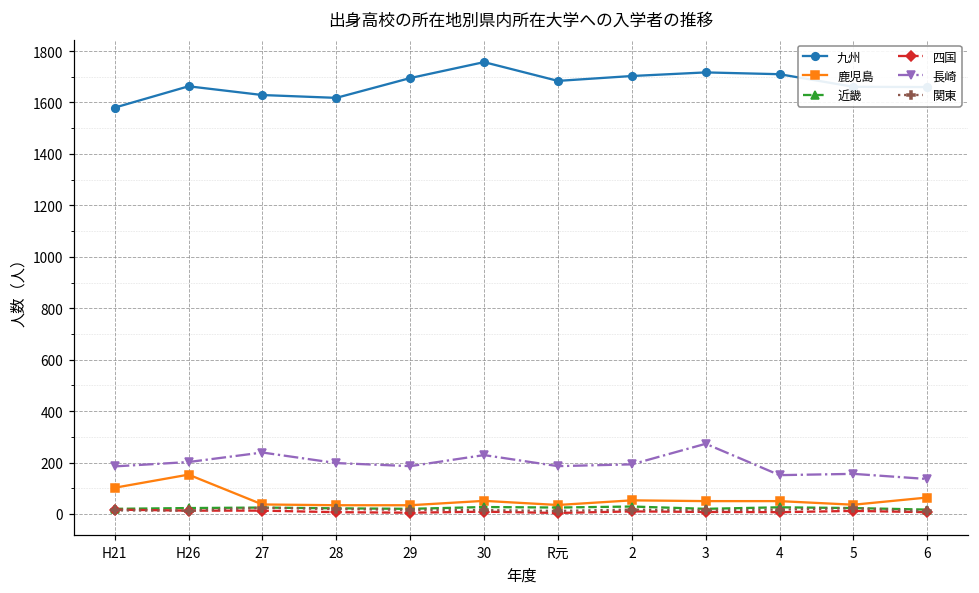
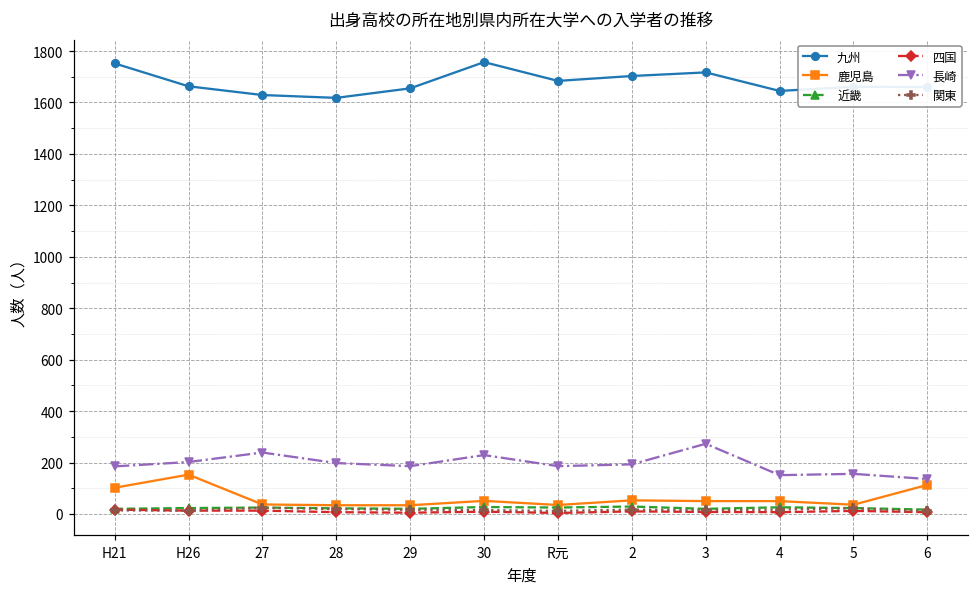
九州, H21: 1580 -> 1750
九州, 29: 1700 -> 1660
九州, 4: 1710 -> 1650
鹿児島, 6: 60 -> 110
